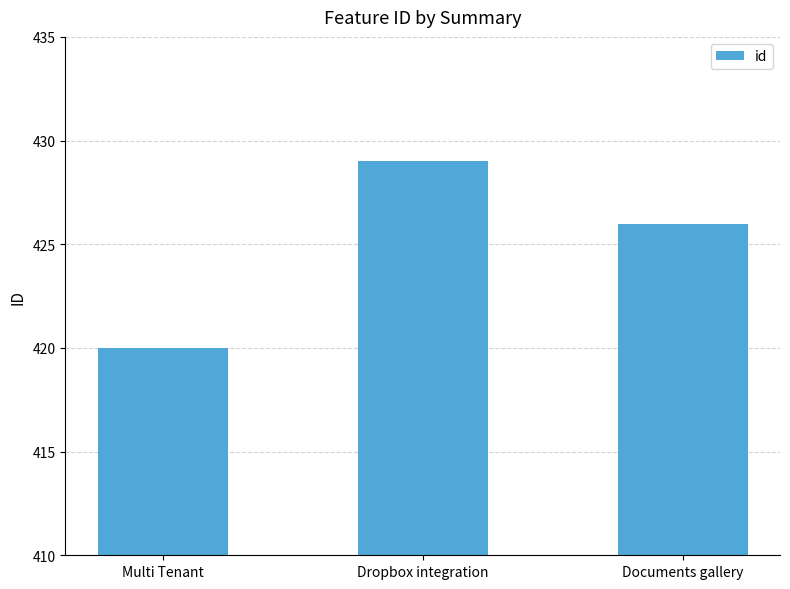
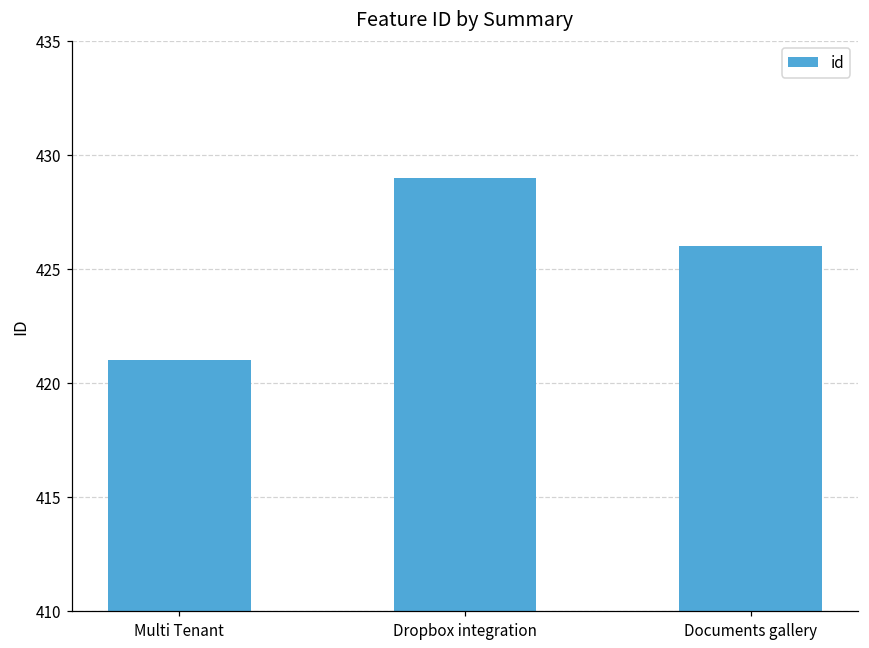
Multi Tenant: 420 -> 421
